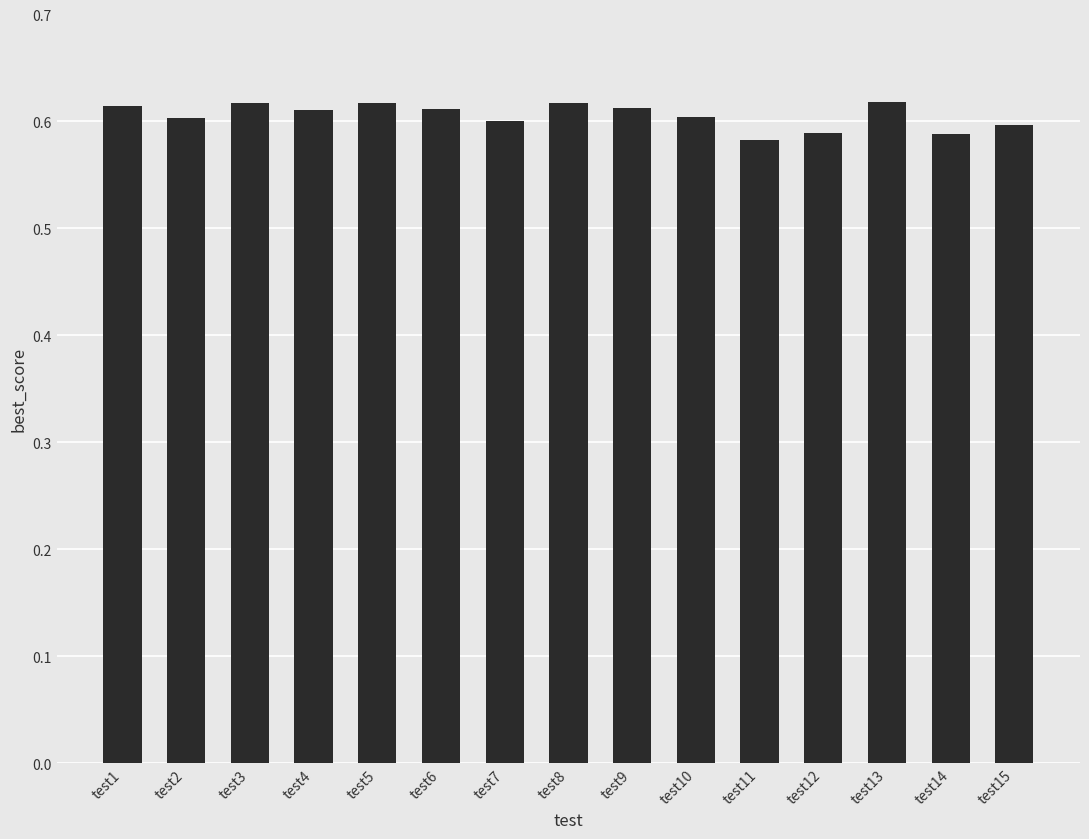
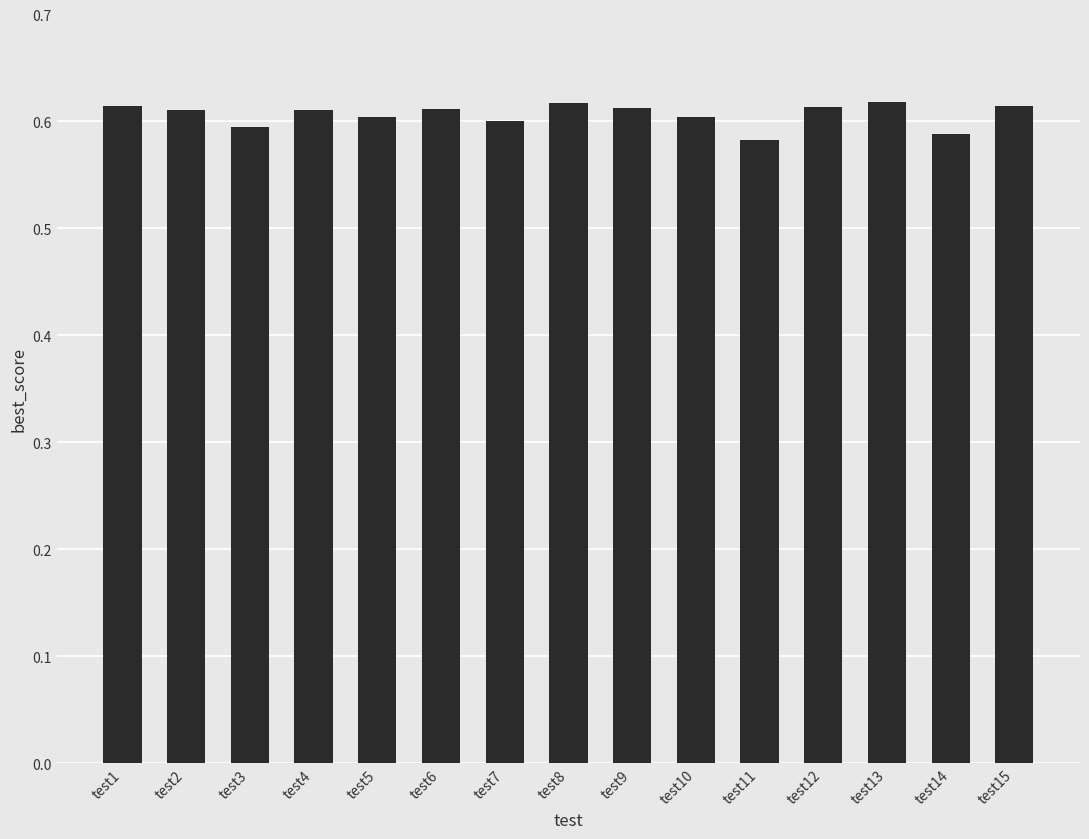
test2: 0.603 -> 0.611
test3: 0.617 -> 0.595
test5: 0.617 -> 0.604
test12: 0.589 -> 0.614
test15: 0.597 -> 0.614
